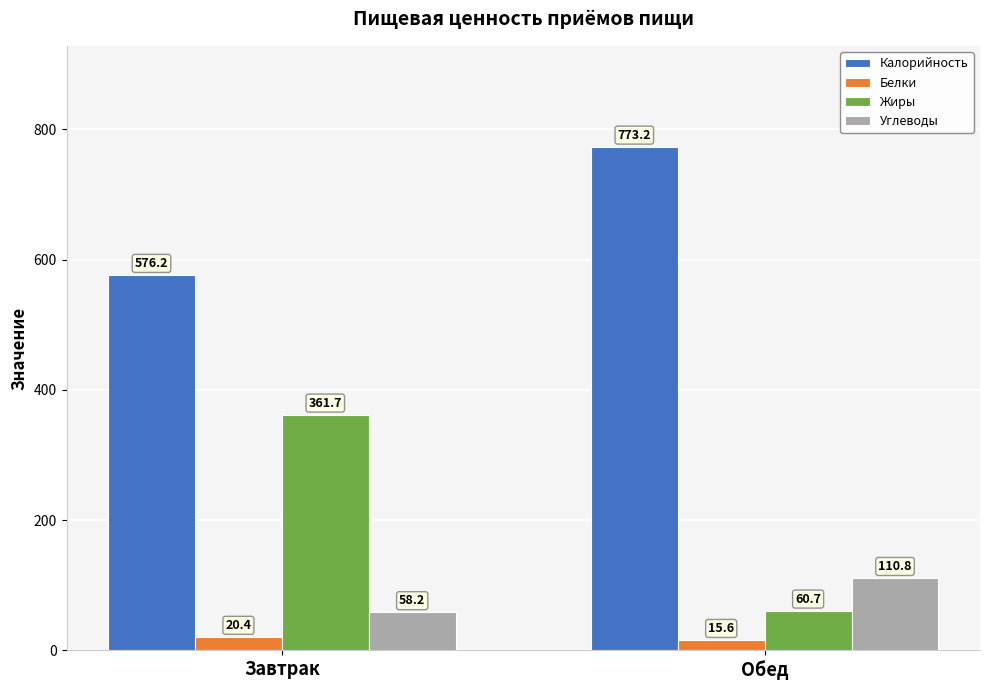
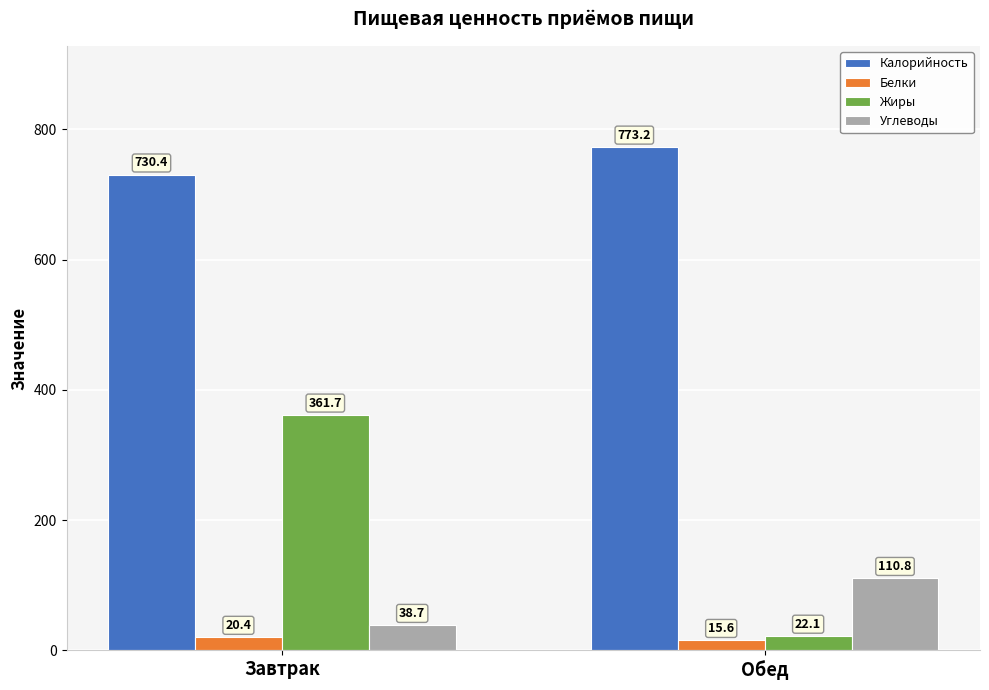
Калорийность, Завтрак: 576.2 -> 730.4
Углеводы, Завтрак: 58.2 -> 38.7
Жиры, Обед: 60.7 -> 22.1
